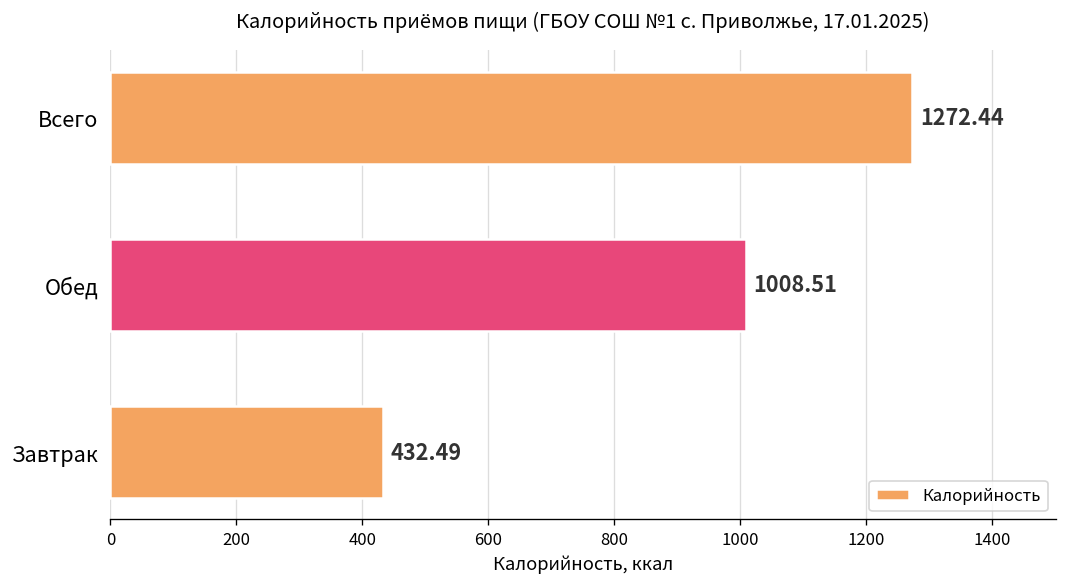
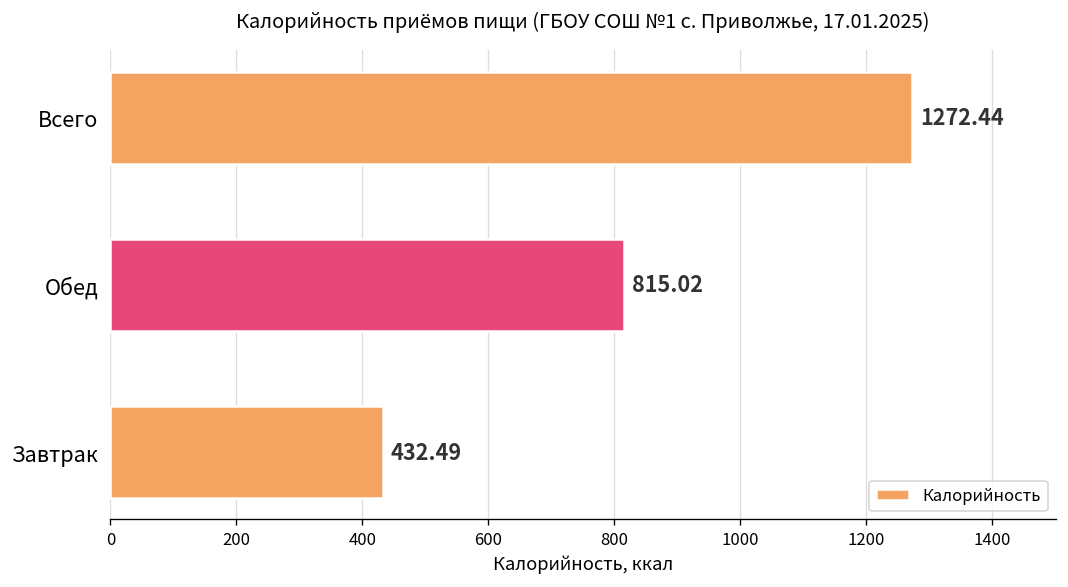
Обед: 1008.51 -> 815.02
